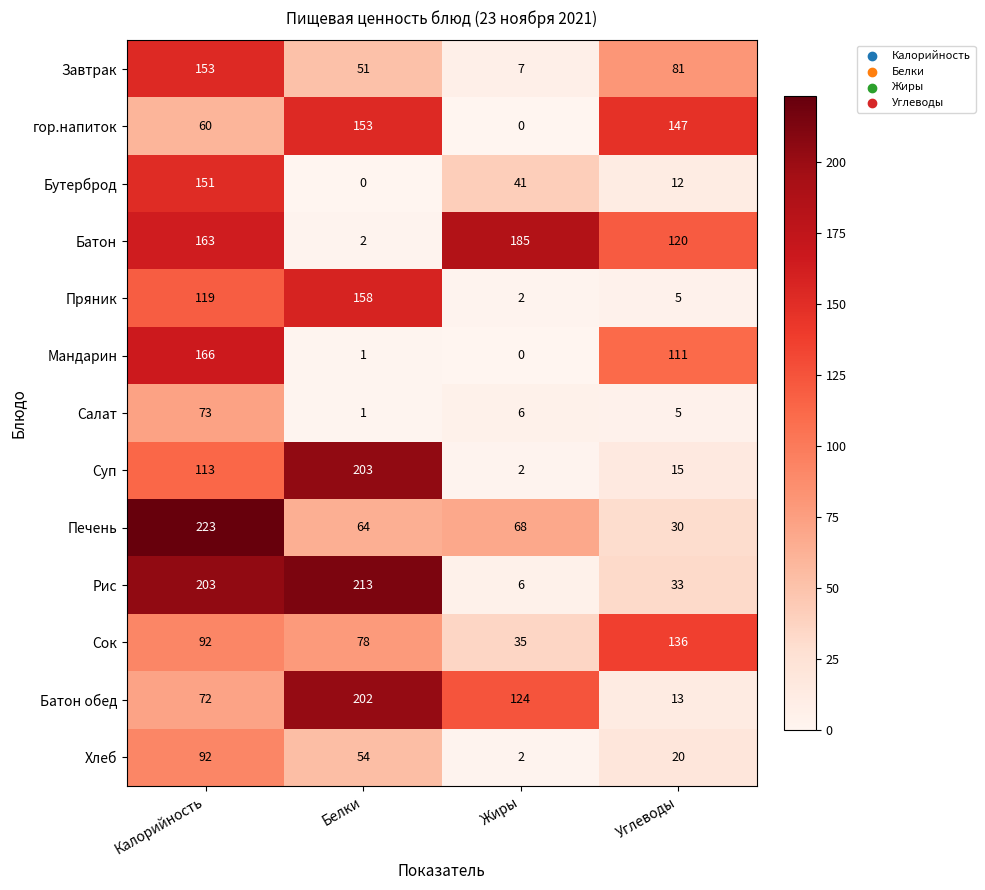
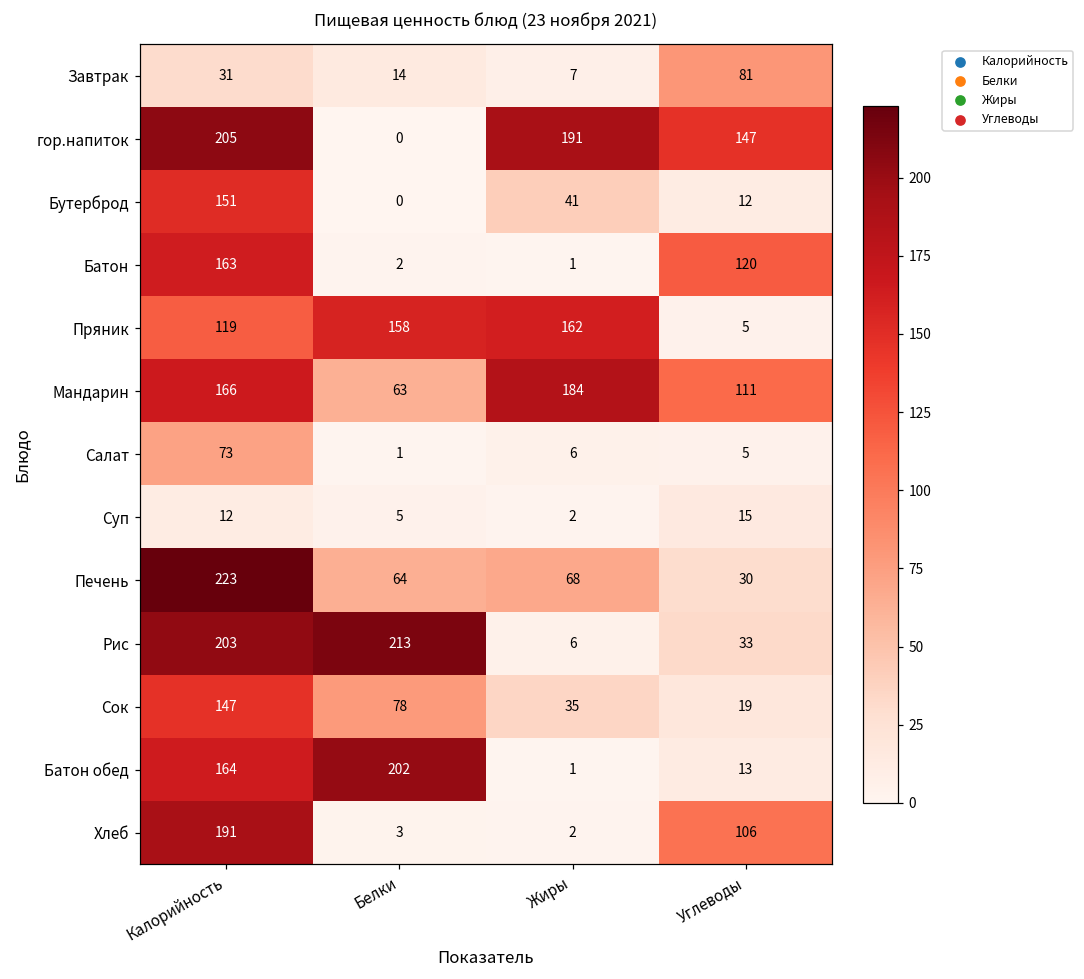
Завтрак, Калорийность: 153 -> 31
Завтрак, Белки: 51 -> 14
гор.напиток, Калорийность: 60 -> 205
гор.напиток, Белки: 153 -> 0
гор.напиток, Жиры: 0 -> 191
Батон, Жиры: 185 -> 1
Пряник, Жиры: 2 -> 162
Мандарин, Белки: 1 -> 63
Мандарин, Жиры: 0 -> 184
Суп, Калорийность: 113 -> 12
Суп, Белки: 203 -> 5
Сок, Калорийность: 92 -> 147
Сок, Углеводы: 136 -> 19
Батон обед, Калорийность: 72 -> 164
Батон обед, Жиры: 124 -> 1
Хлеб, Калорийность: 92 -> 191
Хлеб, Белки: 54 -> 3
Хлеб, Углеводы: 20 -> 106
